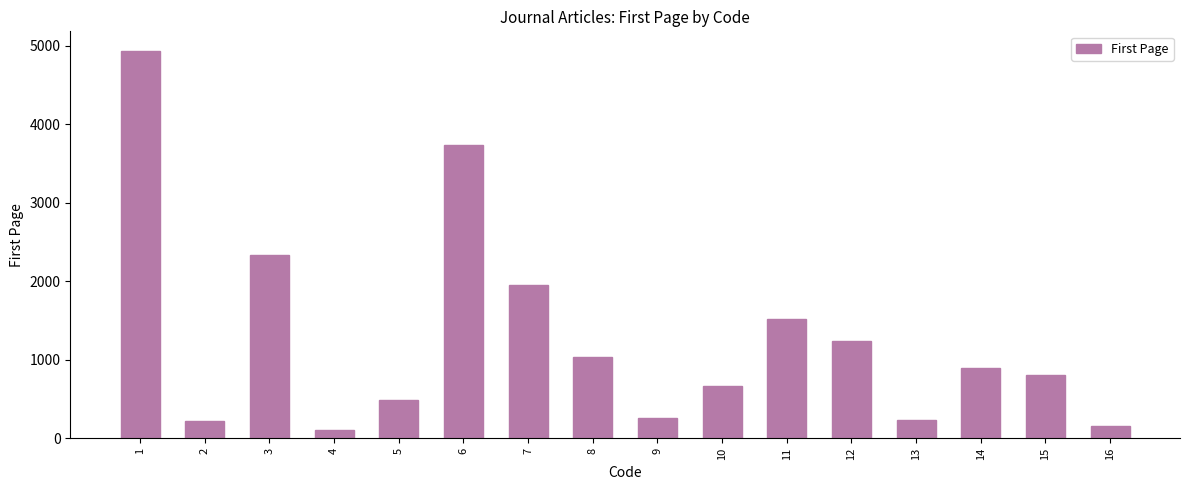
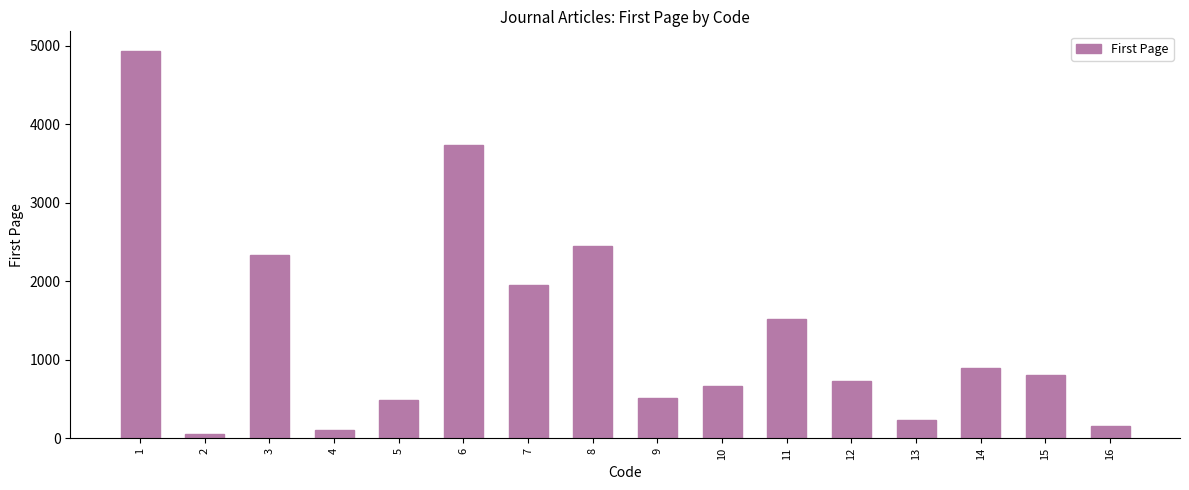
2: 200 -> 100
8: 1000 -> 2500
9: 300 -> 500
12: 1200 -> 700
